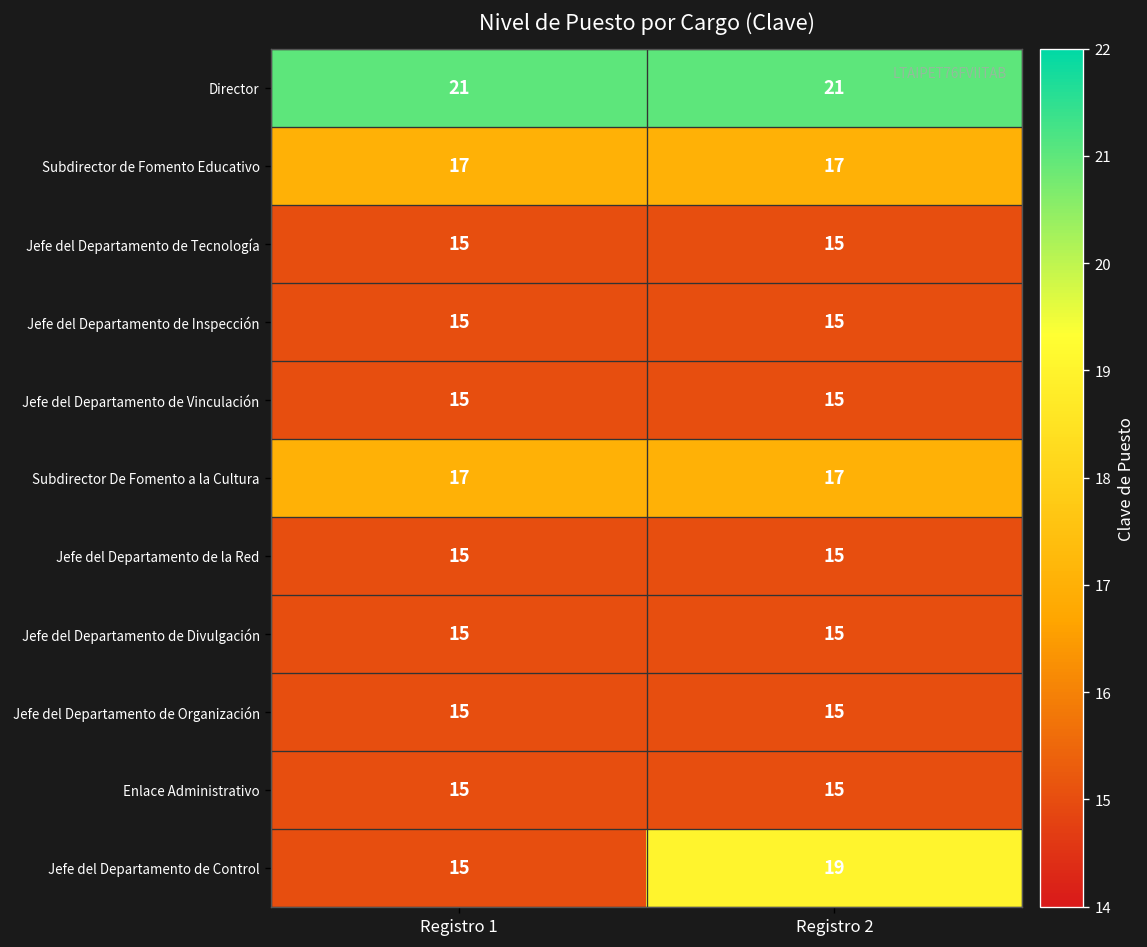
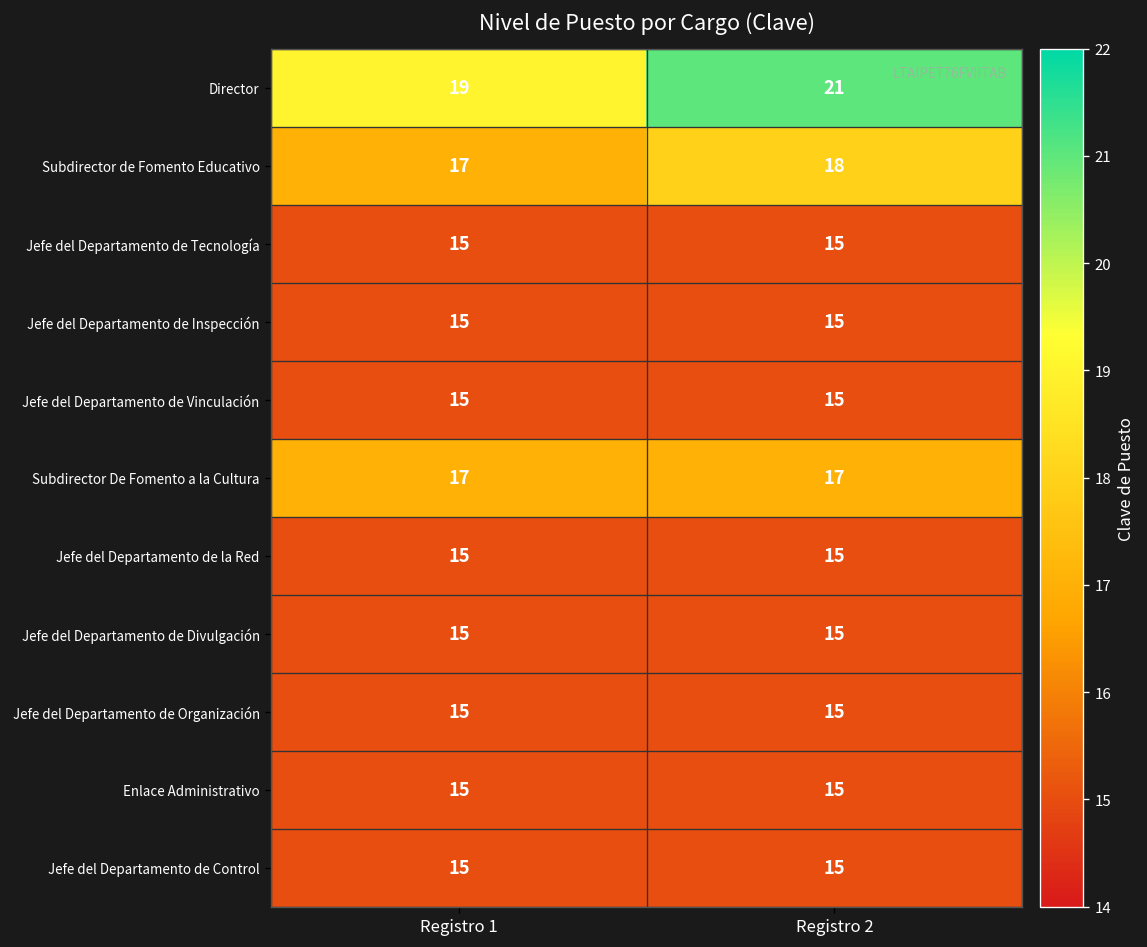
Director, Registro 1: 21 -> 19
Subdirector de Fomento Educativo, Registro 2: 17 -> 18
Jefe del Departamento de Control, Registro 2: 19 -> 15
